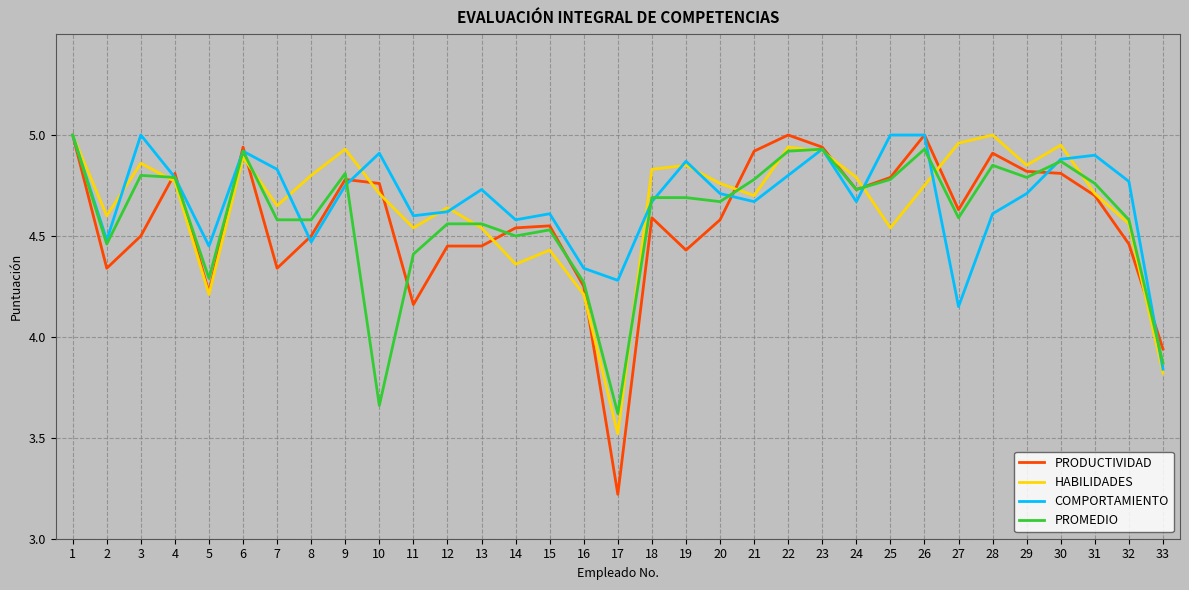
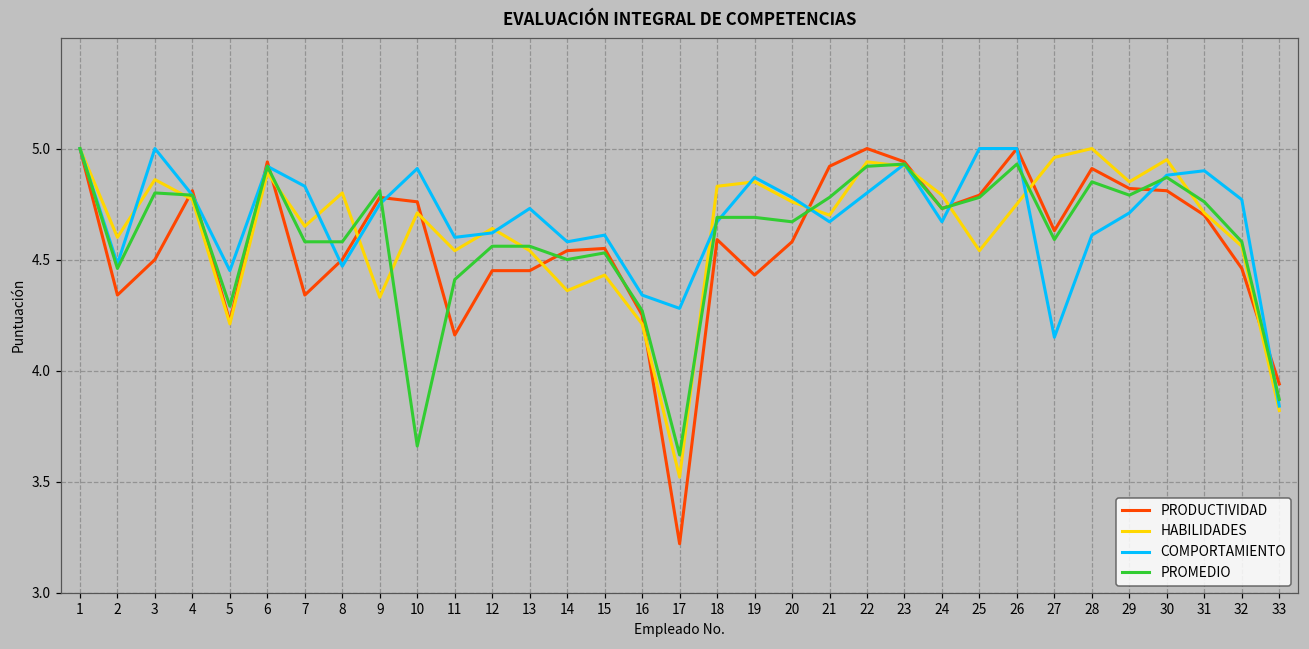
HABILIDADES, 9: 4.93 -> 4.33
COMPORTAMIENTO, 20: 4.71 -> 4.78
